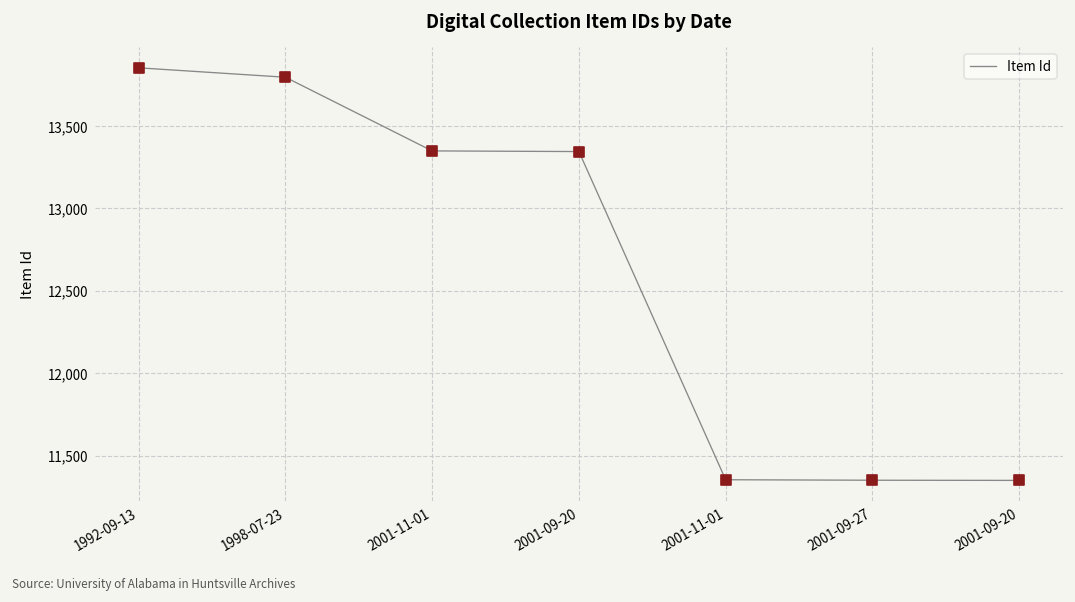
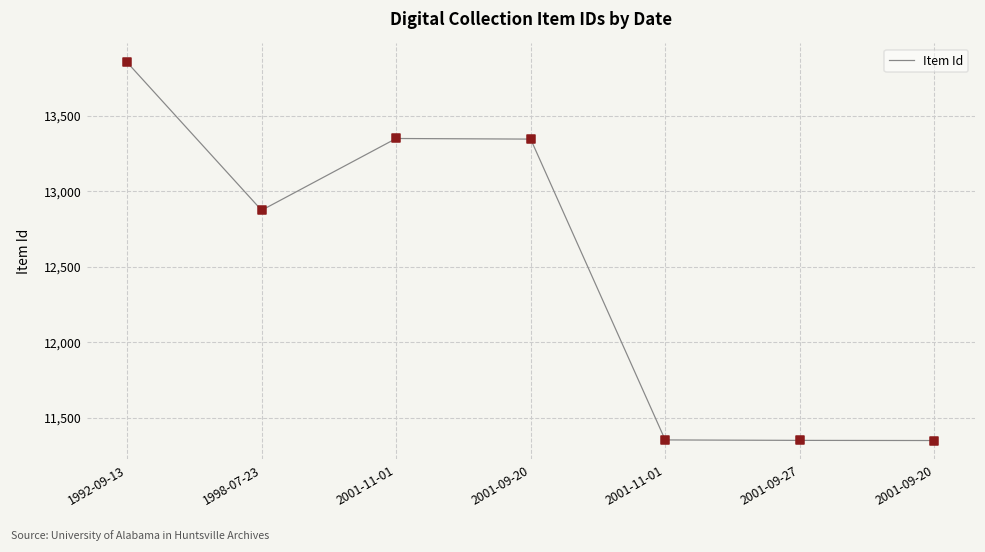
1998-07-23: 13,800 -> 12,870
